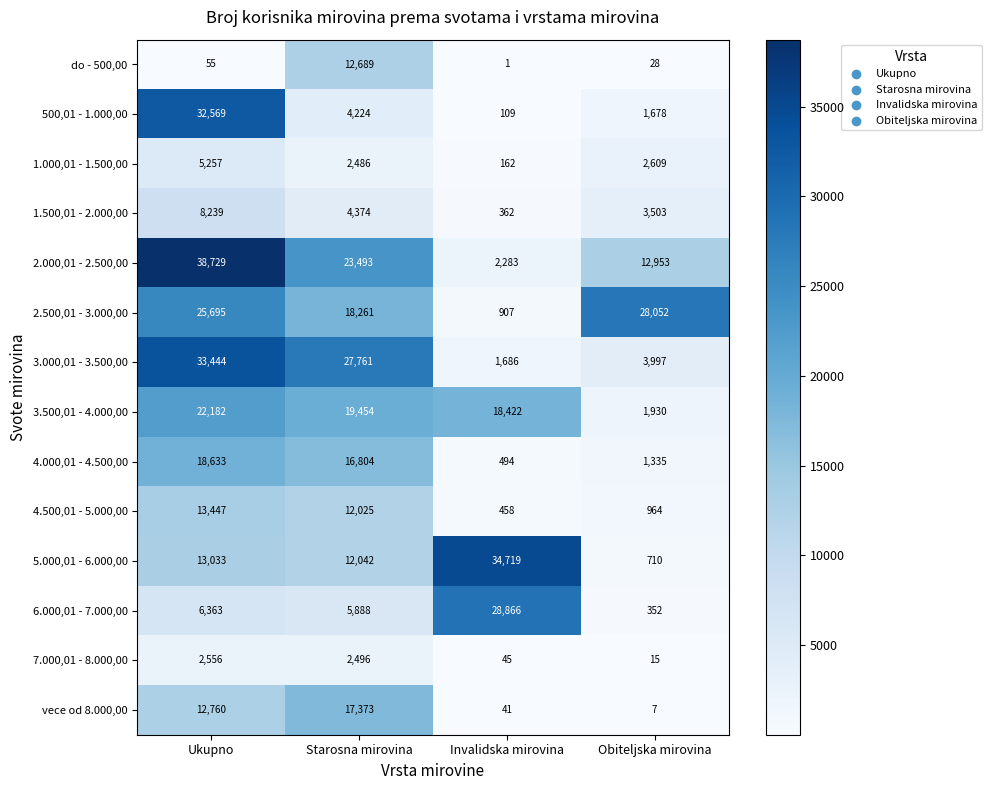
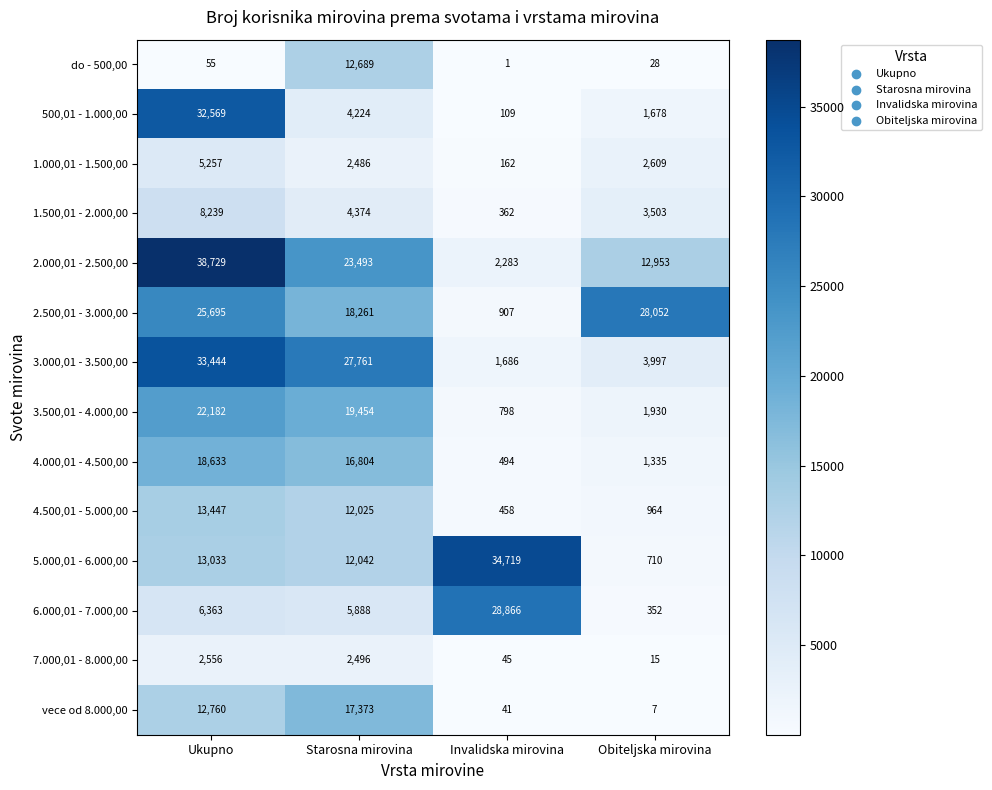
3.500,01 - 4.000,00, Invalidska mirovina: 18,422 -> 798
